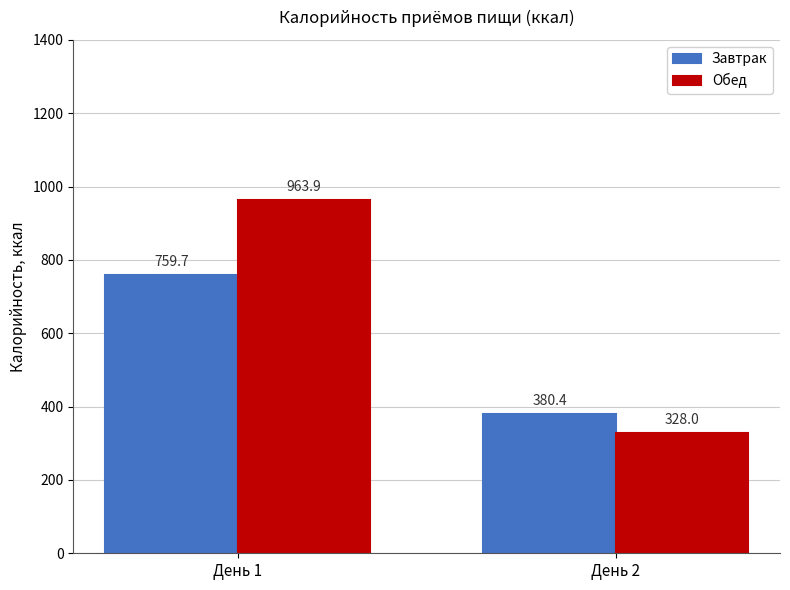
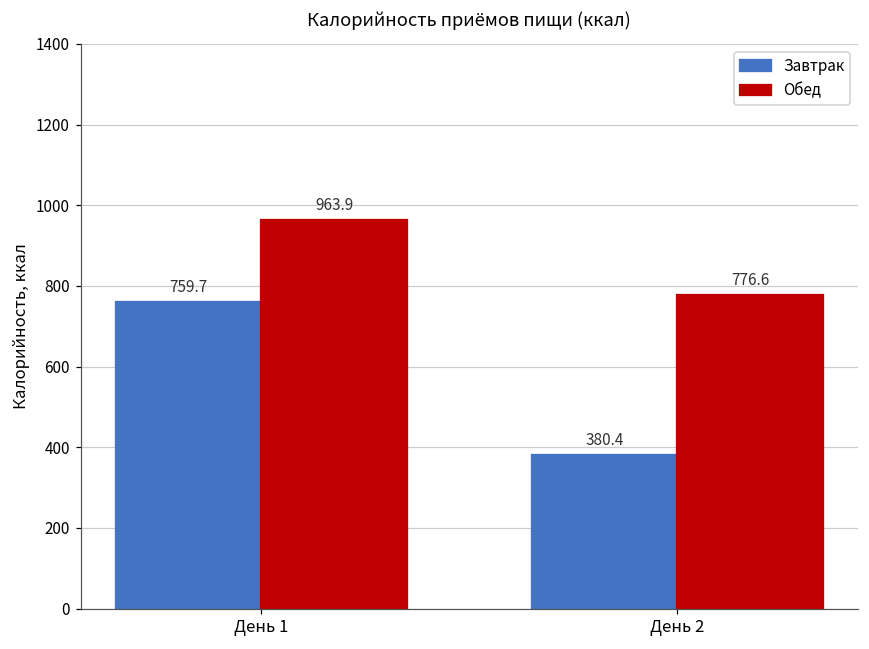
Обед, День 2: 328.0 -> 776.6
